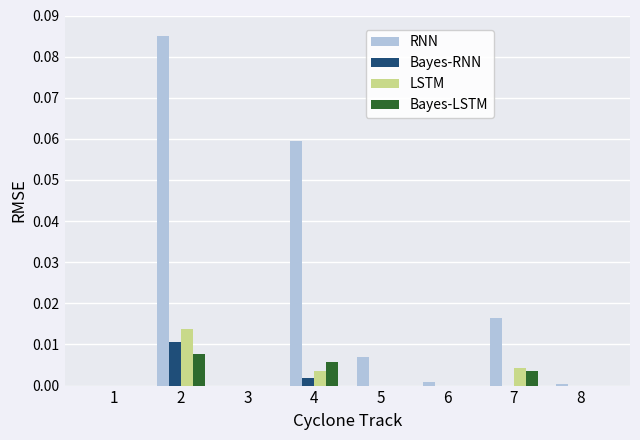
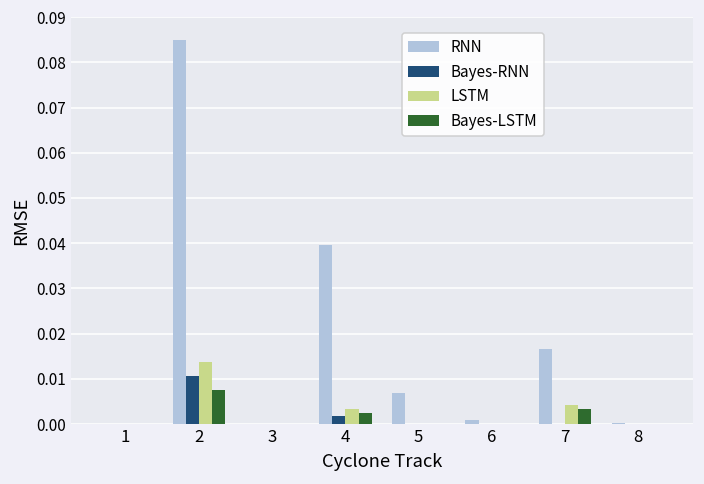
RNN, 4: 0.059 -> 0.040
Bayes-LSTM, 4: 0.006 -> 0.002
